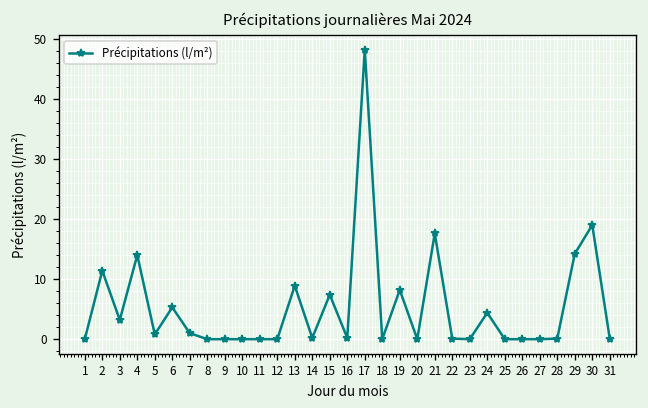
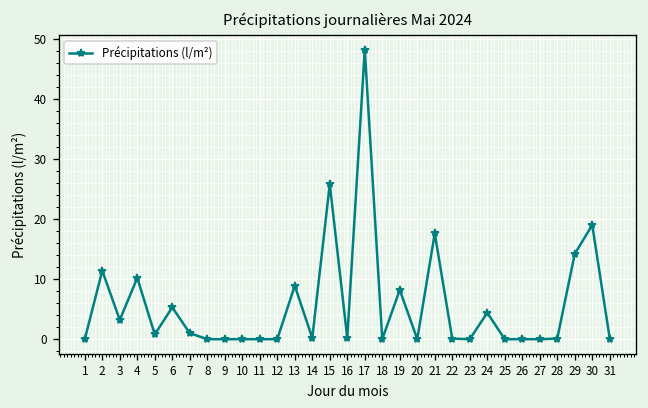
4: 14 -> 10
15: 7 -> 26
